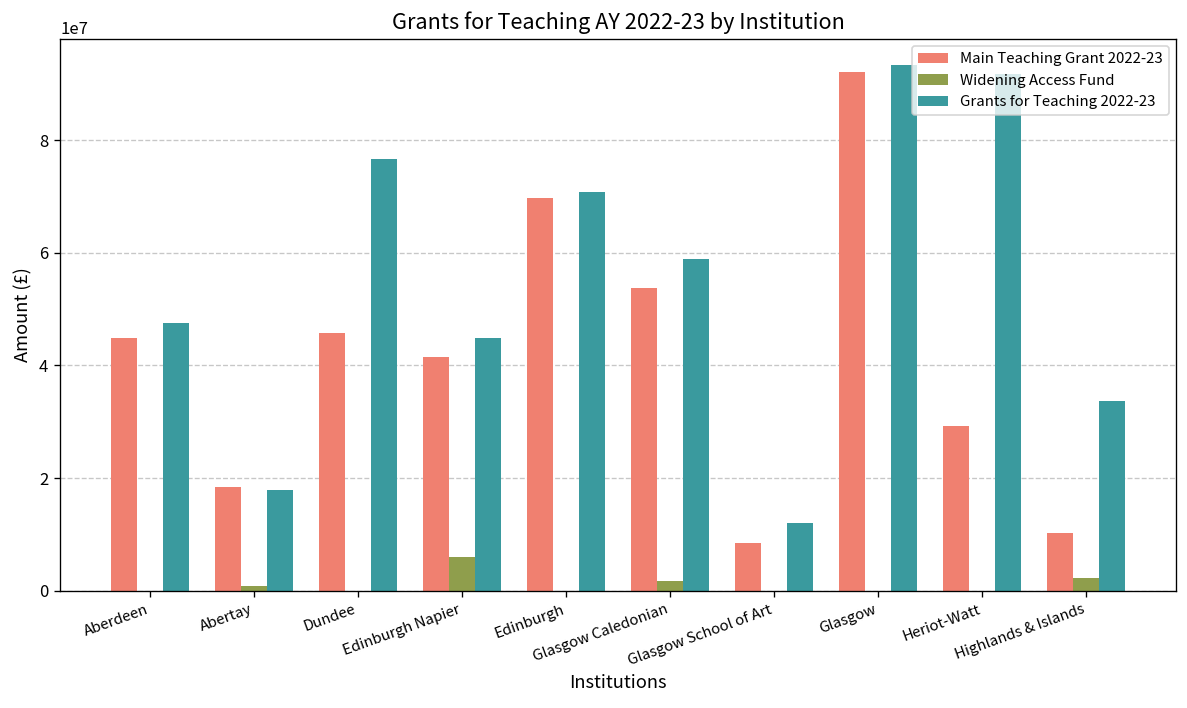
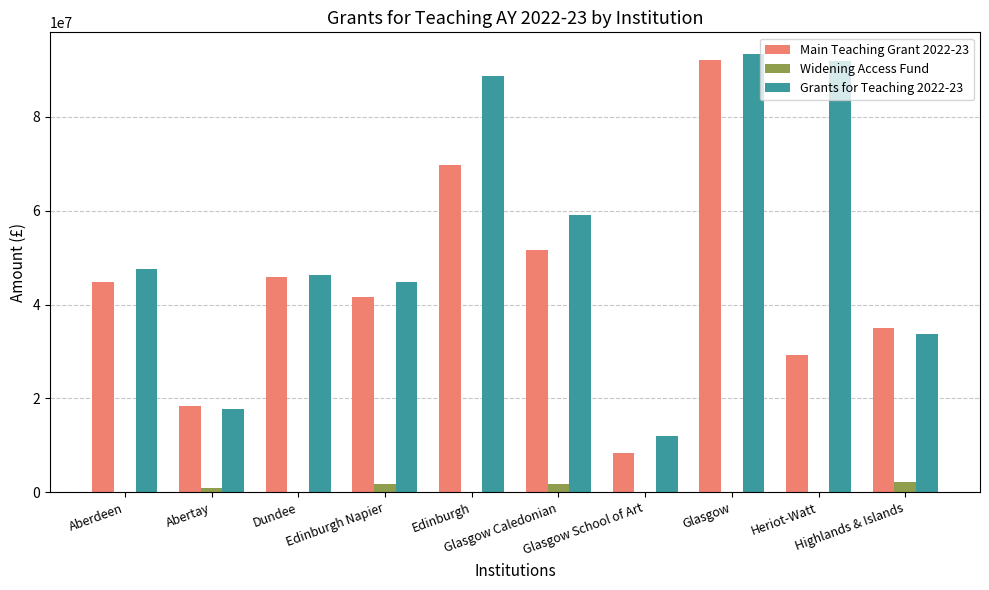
Grants for Teaching 2022-23, Dundee: 77000000 -> 46000000
Widening Access Fund, Edinburgh Napier: 6000000 -> 2000000
Grants for Teaching 2022-23, Edinburgh: 71000000 -> 89000000
Main Teaching Grant 2022-23, Glasgow Caledonian: 54000000 -> 52000000
Main Teaching Grant 2022-23, Highlands & Islands: 10000000 -> 35000000
